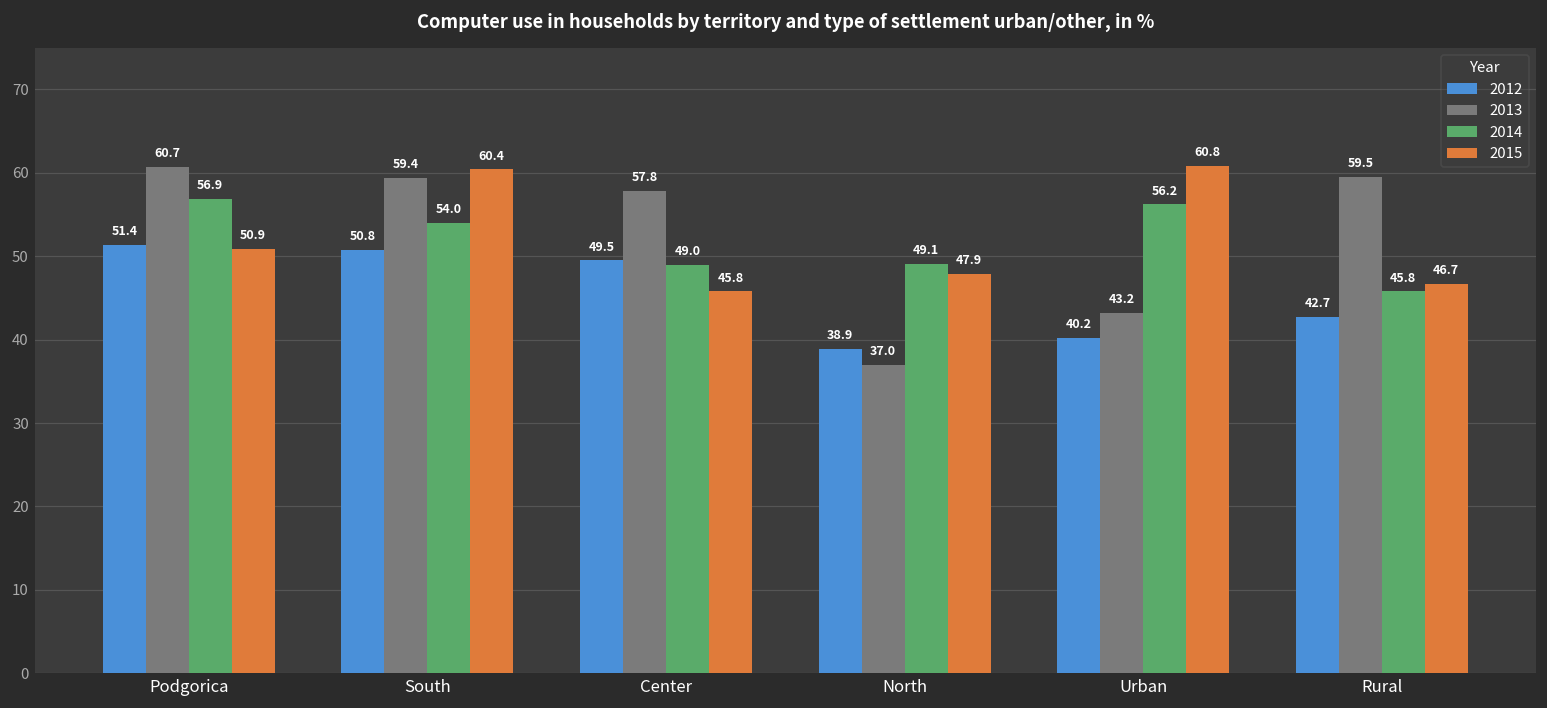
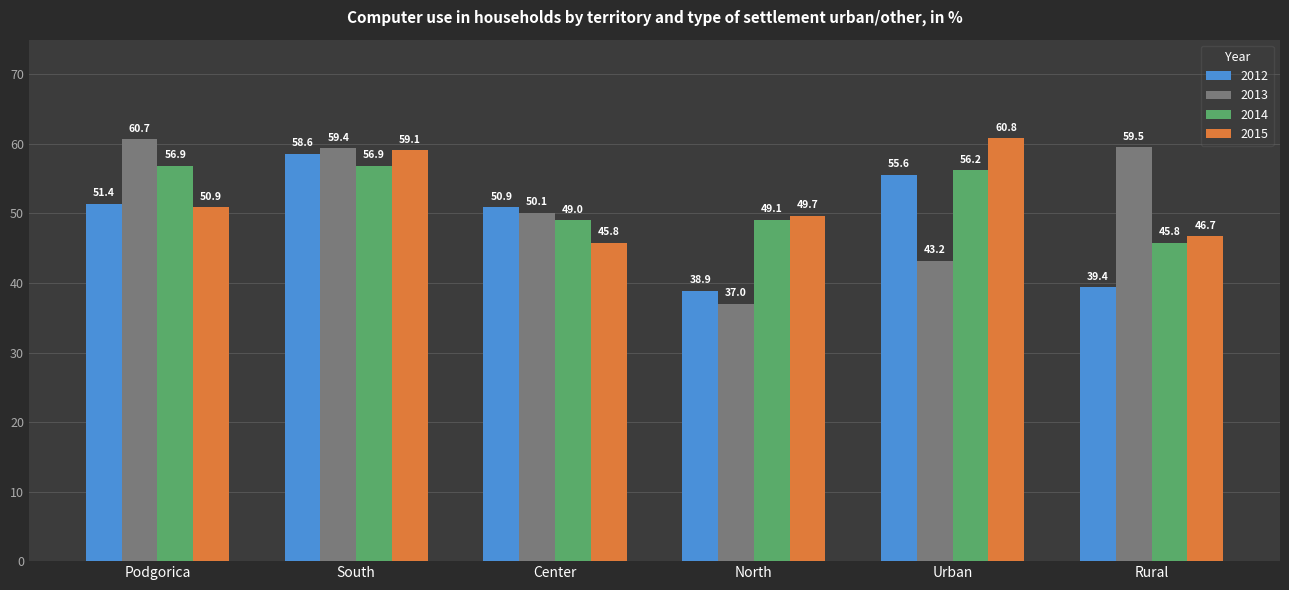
2012, South: 50.8 -> 58.6
2014, South: 54.0 -> 56.9
2015, South: 60.4 -> 59.1
2012, Center: 49.5 -> 50.9
2013, Center: 57.8 -> 50.1
2015, North: 47.9 -> 49.7
2012, Urban: 40.2 -> 55.6
2012, Rural: 42.7 -> 39.4
